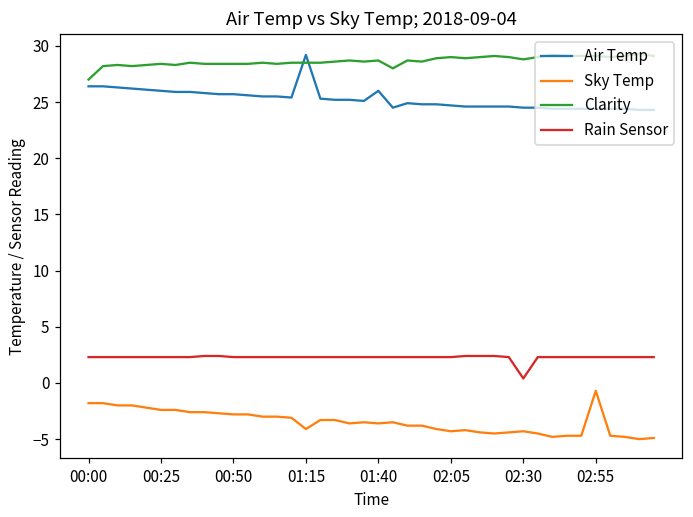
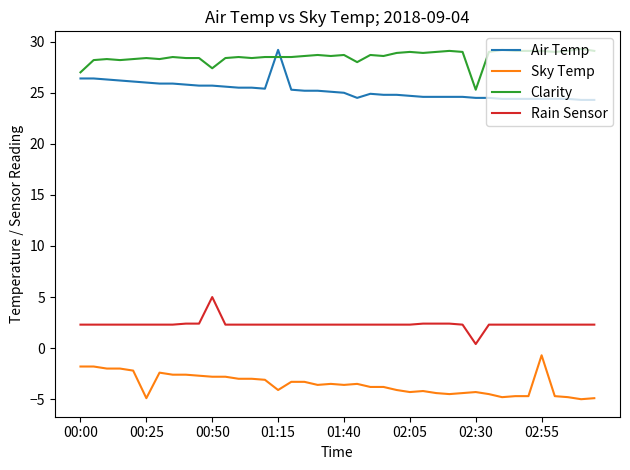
Sky Temp, 00:25: -2.4 -> -4.9
Clarity, 00:50: 28.4 -> 27.4
Rain Sensor, 00:50: 2.3 -> 5.0
Air Temp, 01:40: 26 -> 25
Clarity, 02:30: 28.8 -> 25.3
